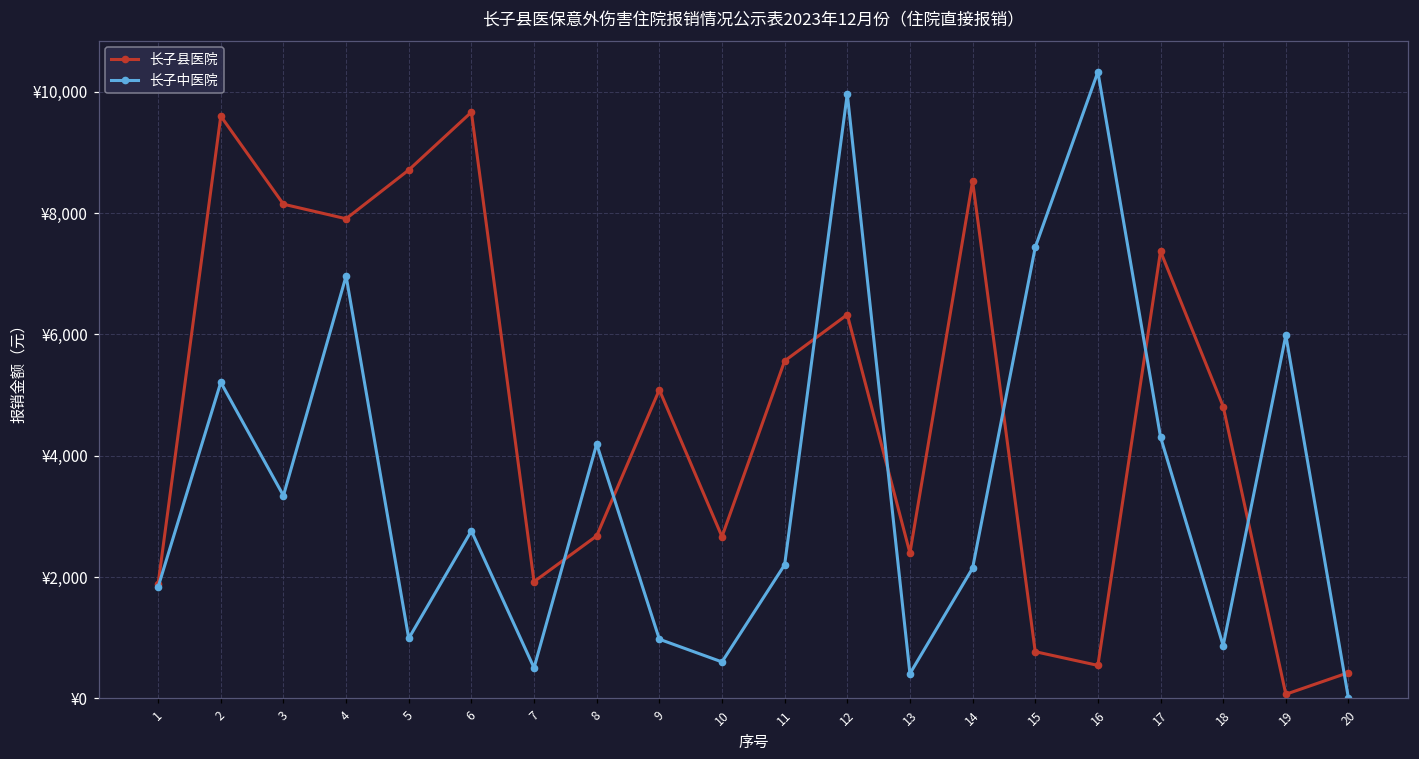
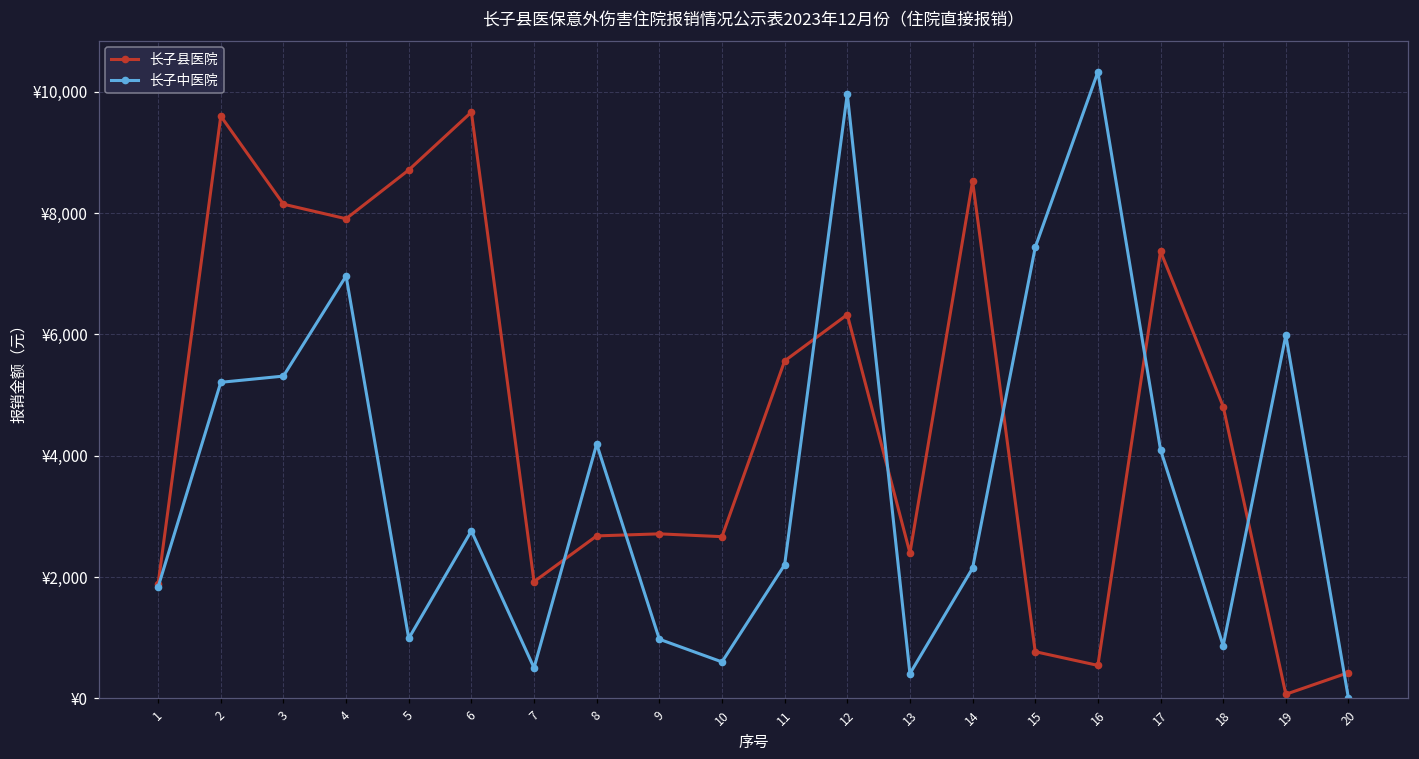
长子中医院, 3: ¥3,300 -> ¥5,300
长子县医院, 9: ¥5,100 -> ¥2,700
长子中医院, 17: ¥4,300 -> ¥4,100
